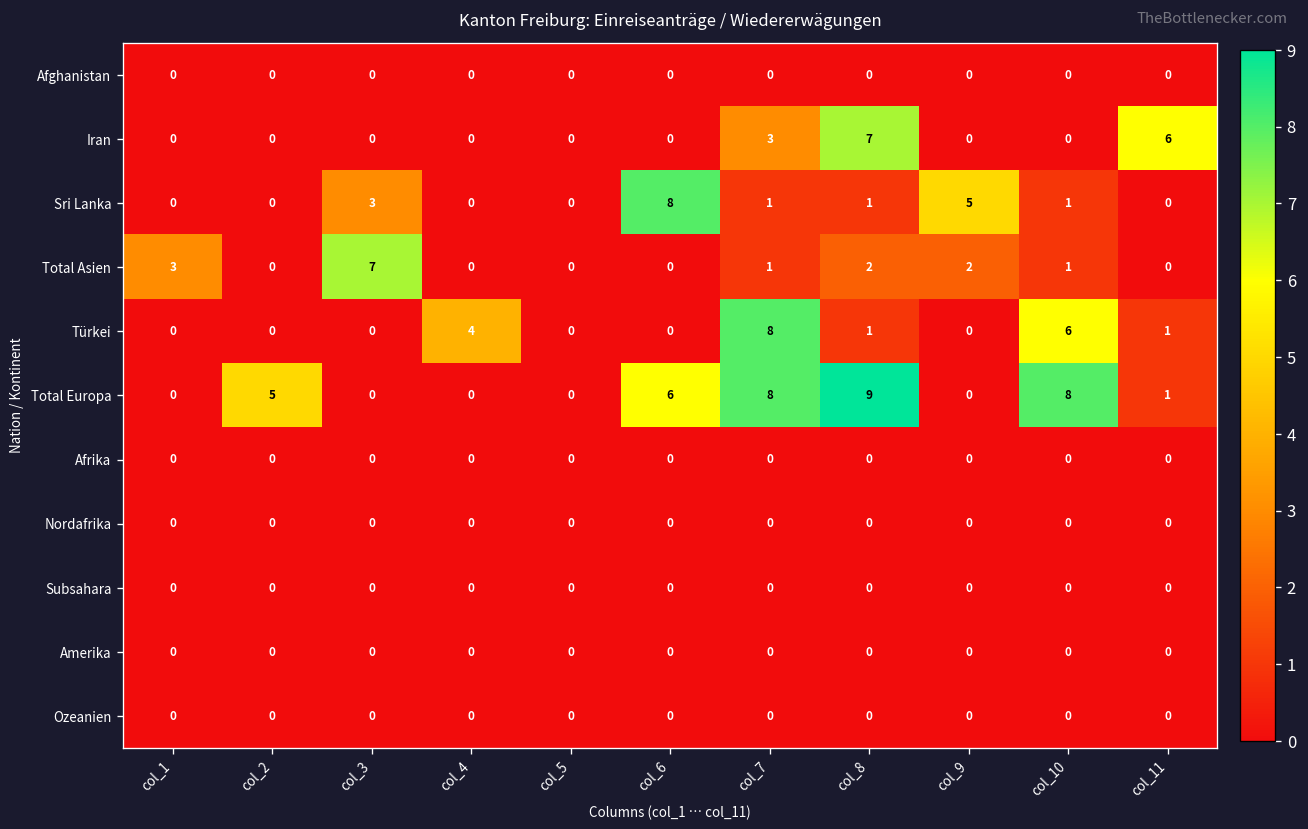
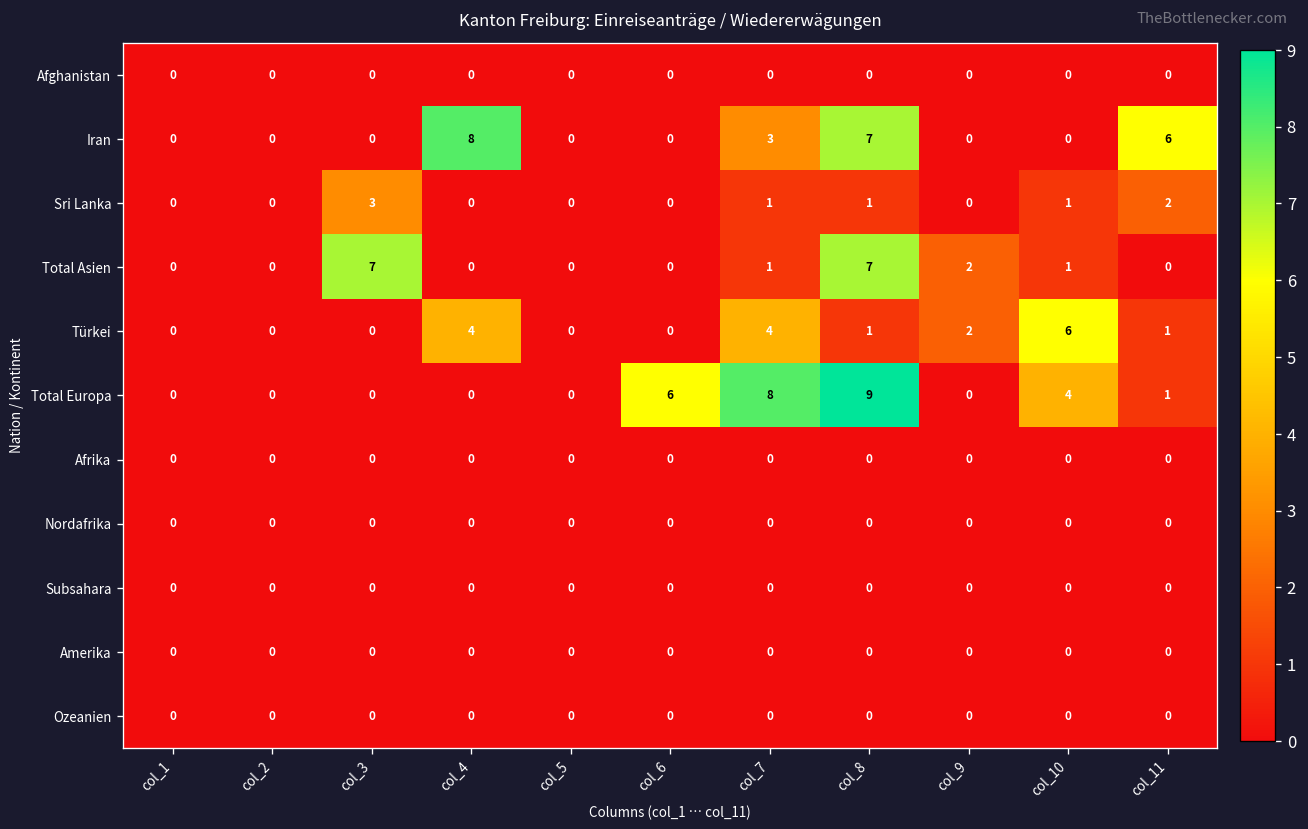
Iran, col_4: 0 -> 8
Sri Lanka, col_6: 8 -> 0
Sri Lanka, col_9: 5 -> 0
Sri Lanka, col_11: 0 -> 2
Total Asien, col_1: 3 -> 0
Total Asien, col_8: 2 -> 7
Türkei, col_7: 8 -> 4
Türkei, col_9: 0 -> 2
Total Europa, col_2: 5 -> 0
Total Europa, col_10: 8 -> 4
